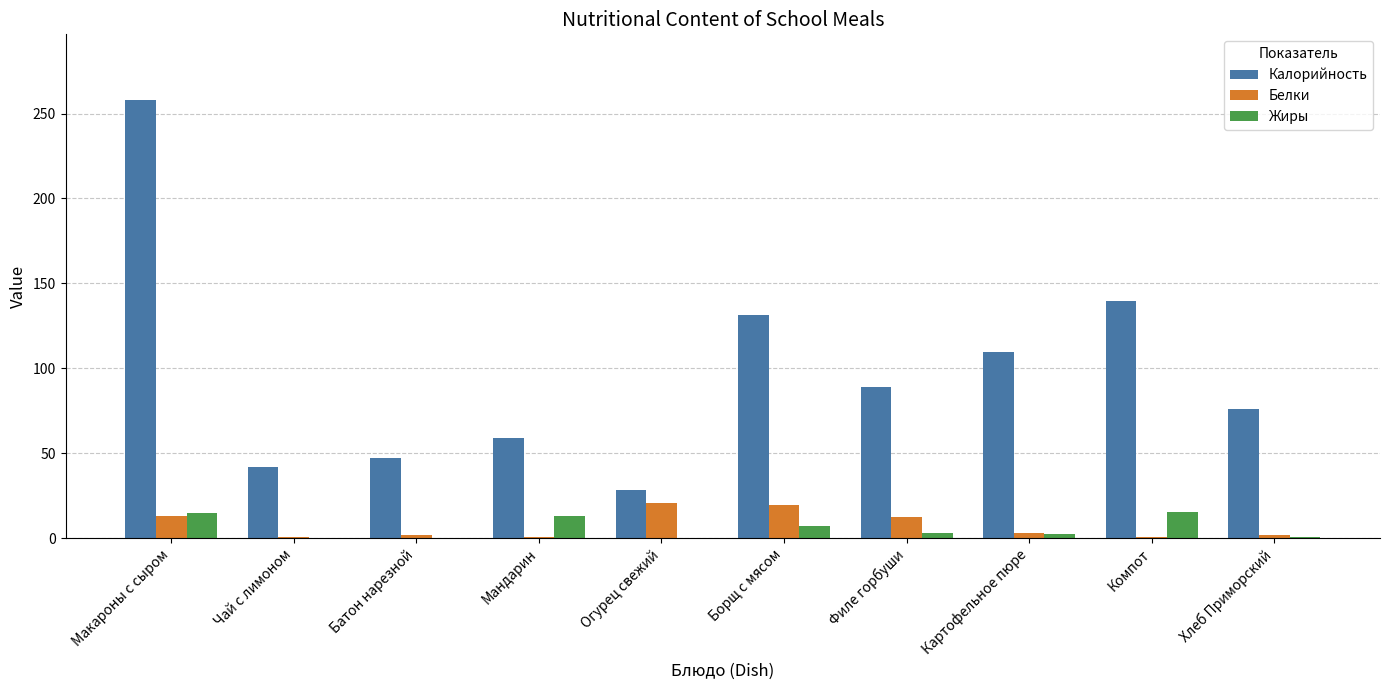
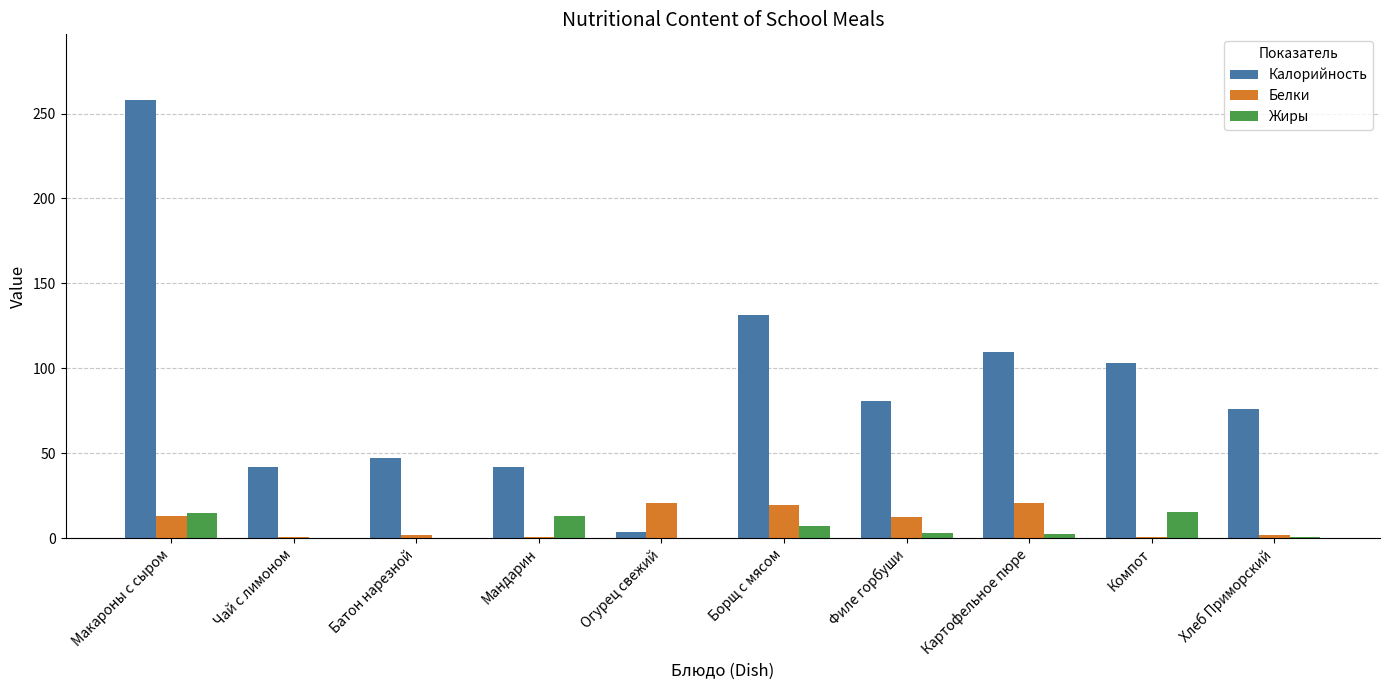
Калорийность, Мандарин: 59 -> 42
Калорийность, Огурец свежий: 28 -> 3
Калорийность, Филе горбуши: 89 -> 81
Белки, Картофельное пюре: 3 -> 20
Калорийность, Компот: 140 -> 103
